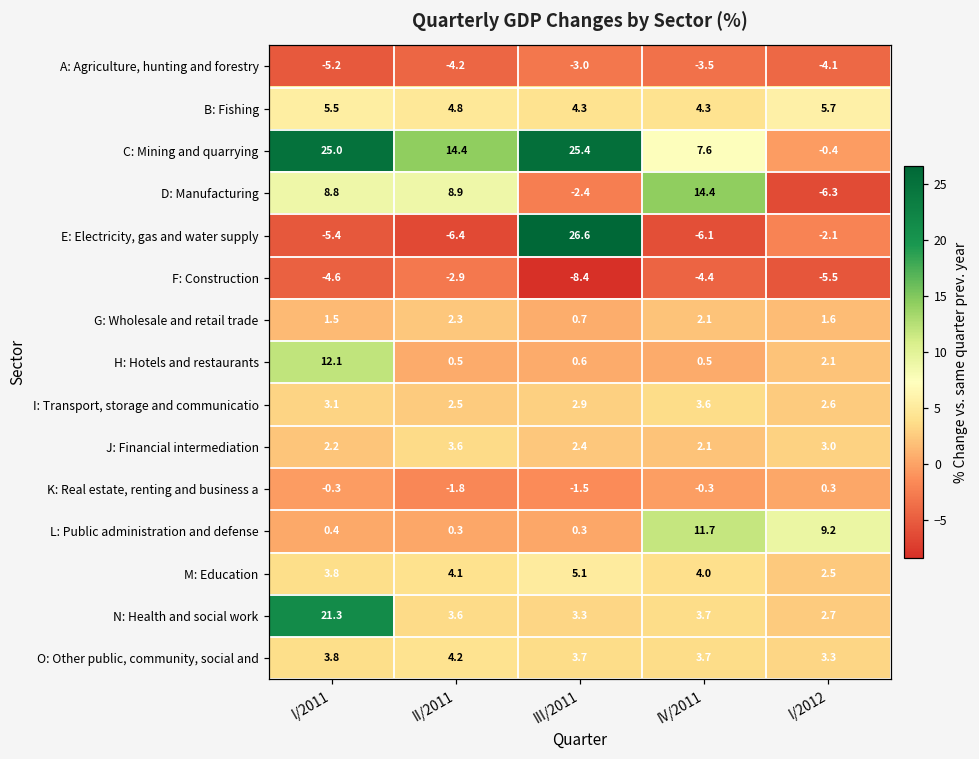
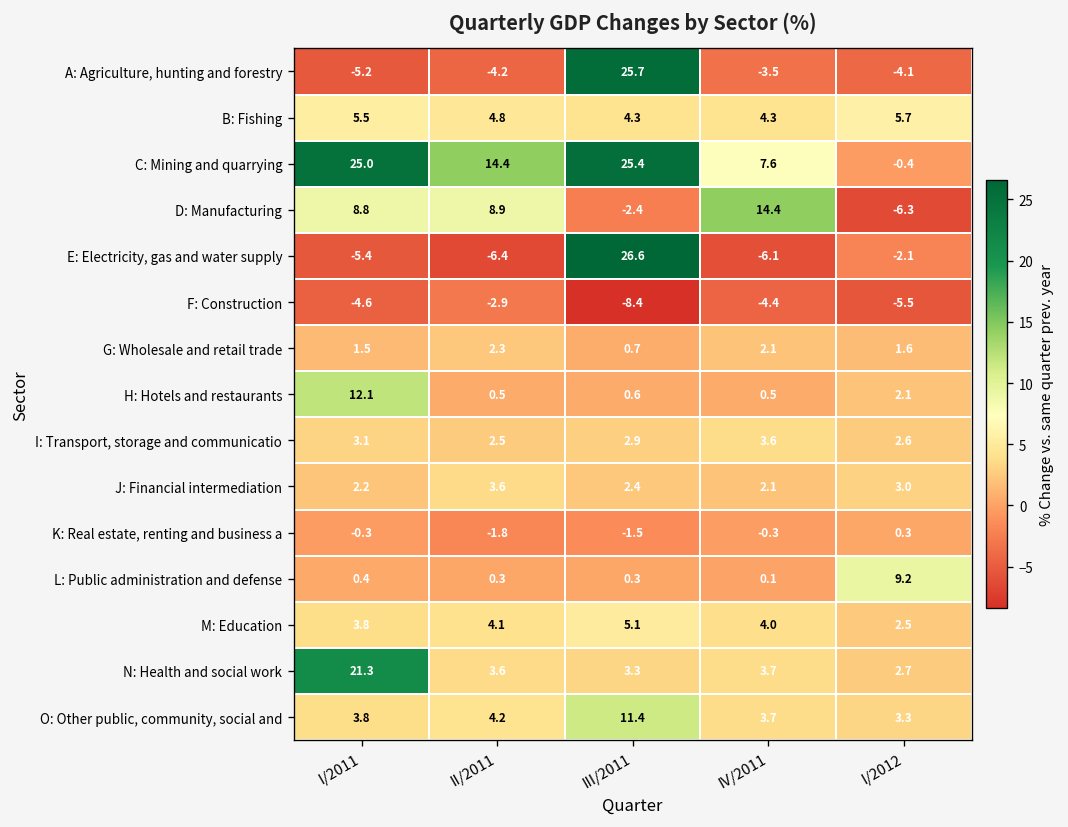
A: Agriculture, hunting and forestry, III/2011: -3.0 -> 25.7
L: Public administration and defense, IV/2011: 11.7 -> 0.1
O: Other public, community, social and, III/2011: 3.7 -> 11.4
